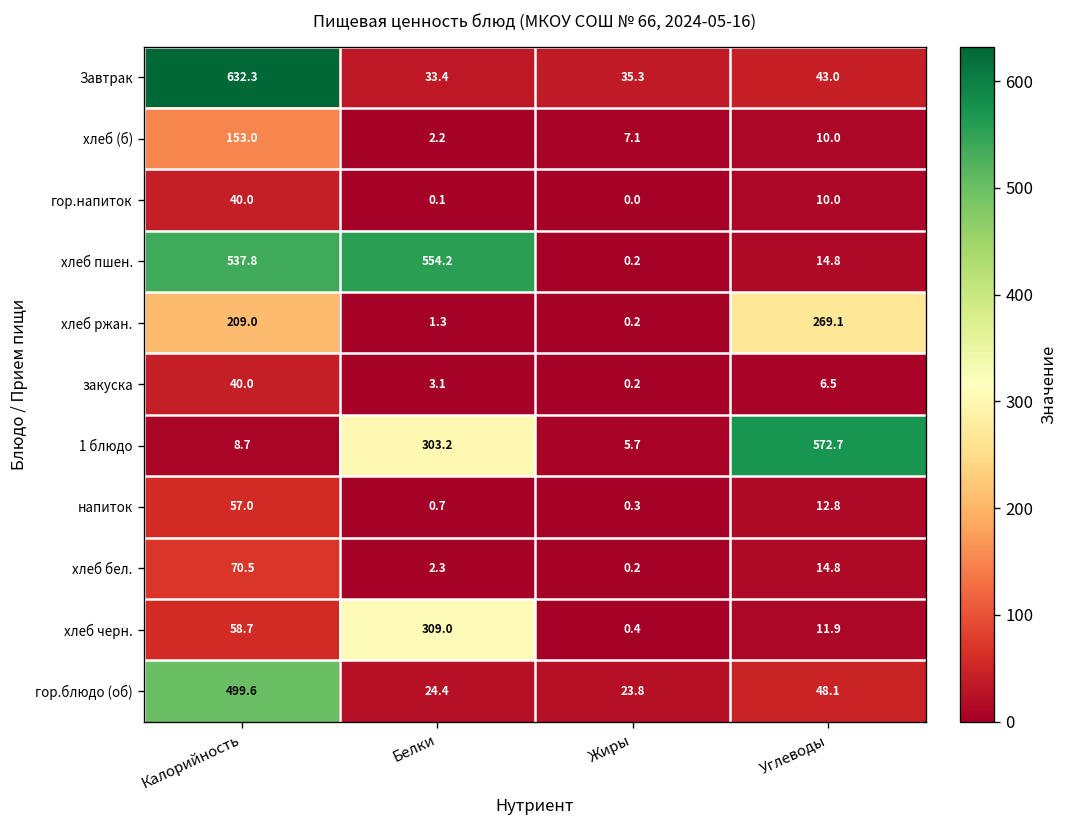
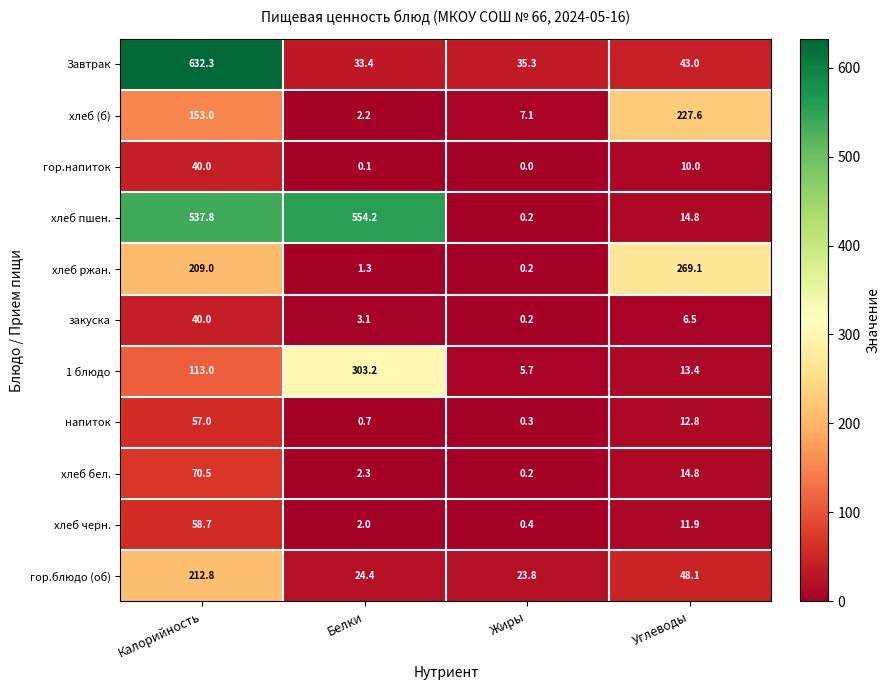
хлеб (б), Углеводы: 10.0 -> 227.6
1 блюдо, Калорийность: 8.7 -> 113.0
1 блюдо, Углеводы: 572.7 -> 13.4
хлеб черн., Белки: 309.0 -> 2.0
гор.блюдо (об), Калорийность: 499.6 -> 212.8
